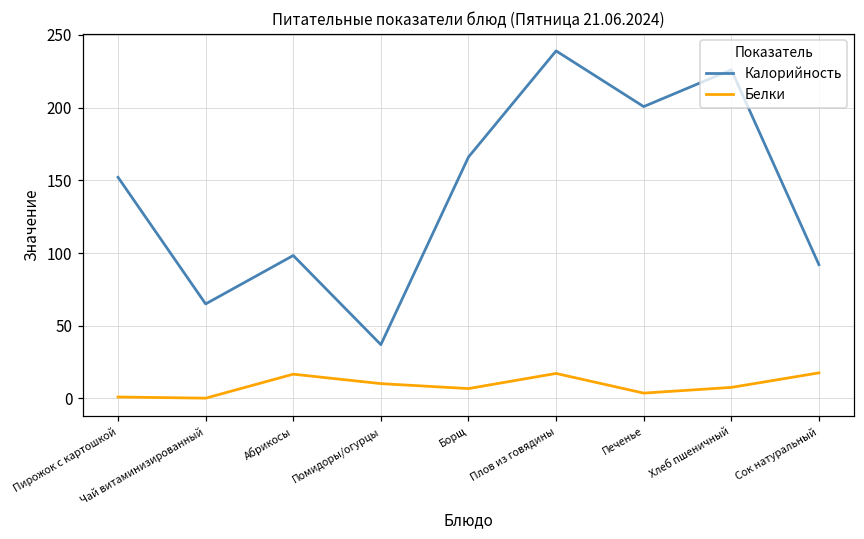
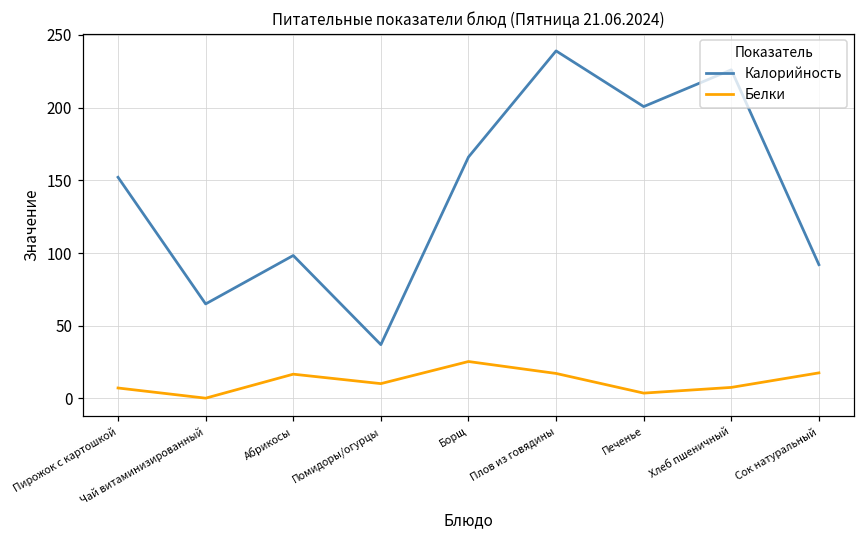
Белки, Пирожок с картошкой: 1 -> 7
Белки, Борщ: 7 -> 25
